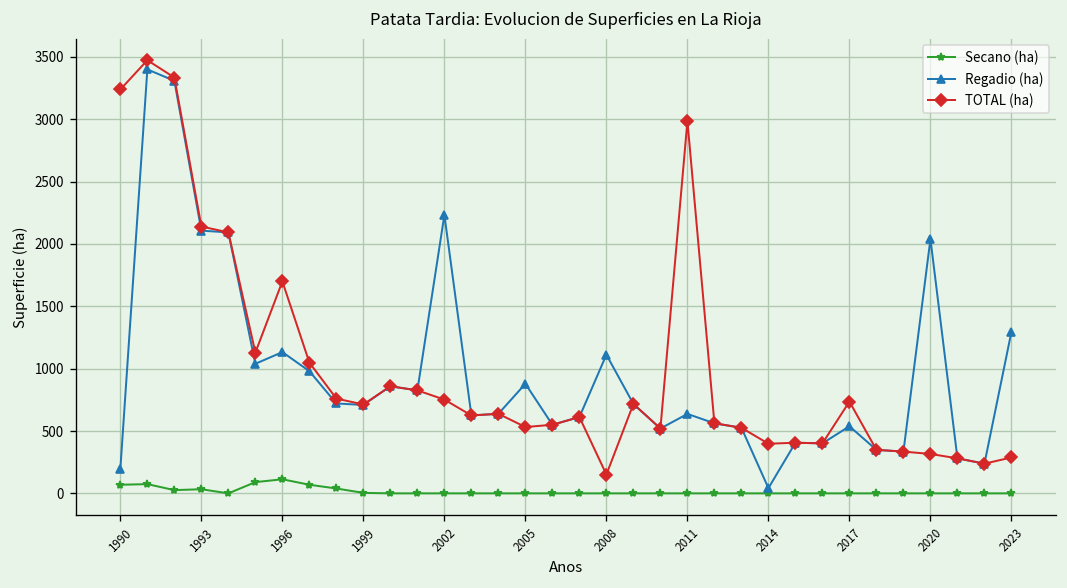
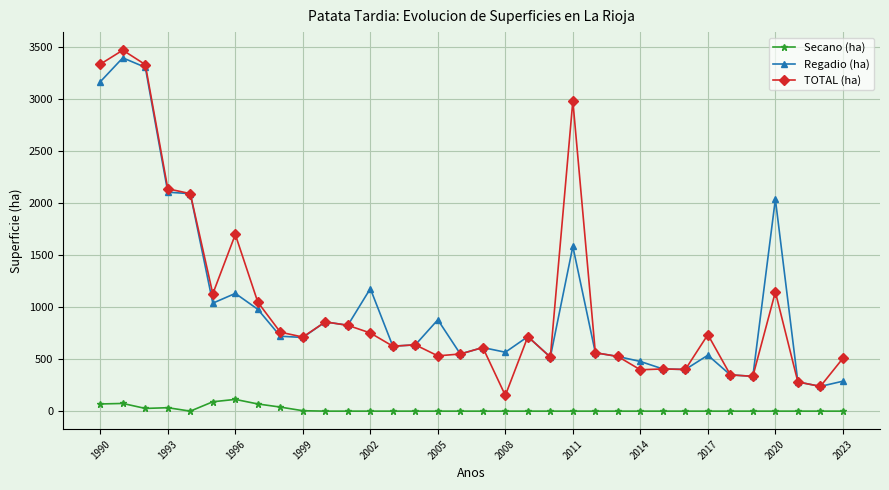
Regadio (ha), 1990: 200 -> 3170
TOTAL (ha), 1990: 3240 -> 3340
Regadio (ha), 2002: 2230 -> 1180
Regadio (ha), 2008: 1110 -> 570
Regadio (ha), 2011: 640 -> 1590
Regadio (ha), 2014: 40 -> 480
TOTAL (ha), 2020: 320 -> 1150
Regadio (ha), 2023: 1300 -> 290
TOTAL (ha), 2023: 290 -> 510
